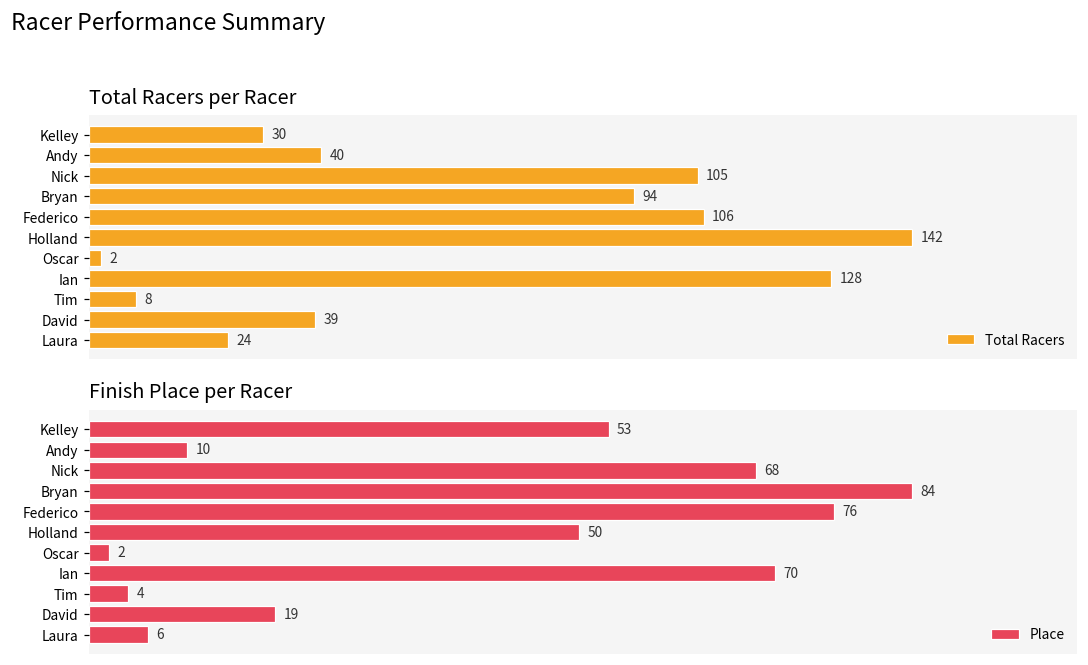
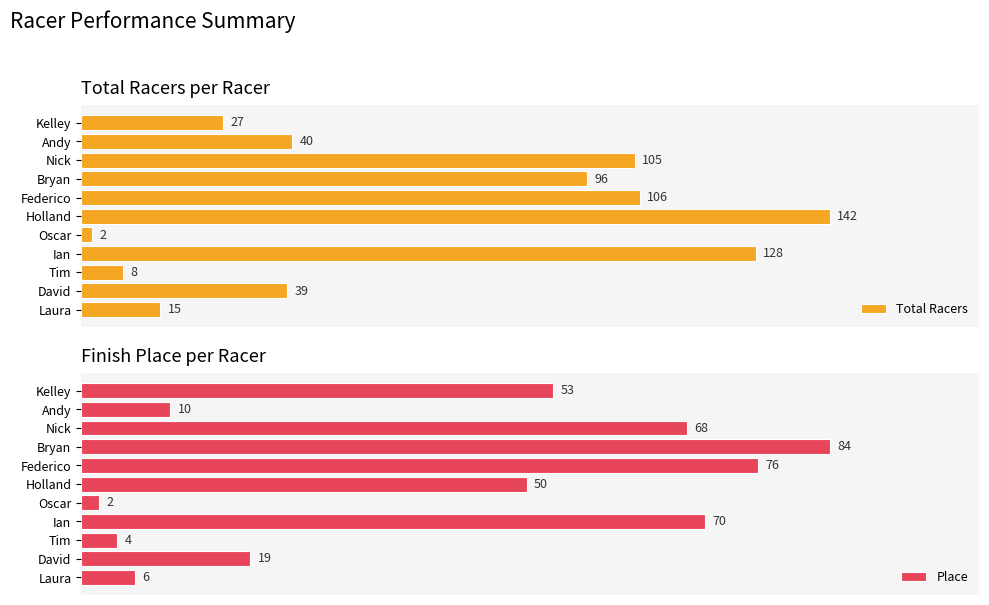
Total Racers per Racer, Kelley: 30 -> 27
Total Racers per Racer, Bryan: 94 -> 96
Total Racers per Racer, Laura: 24 -> 15
